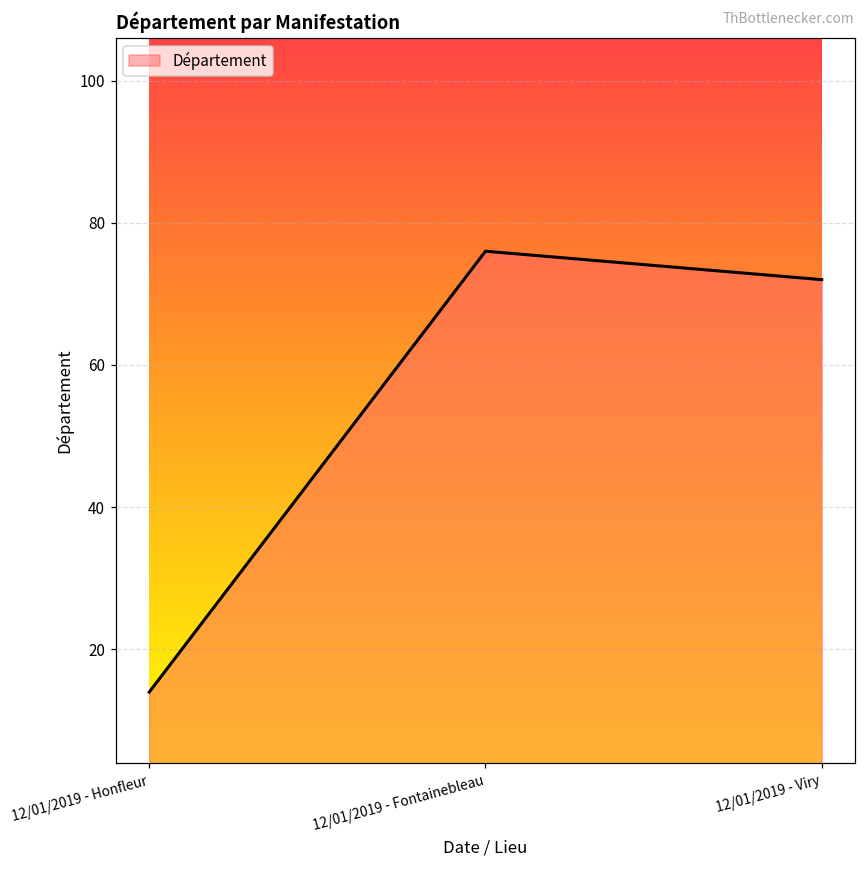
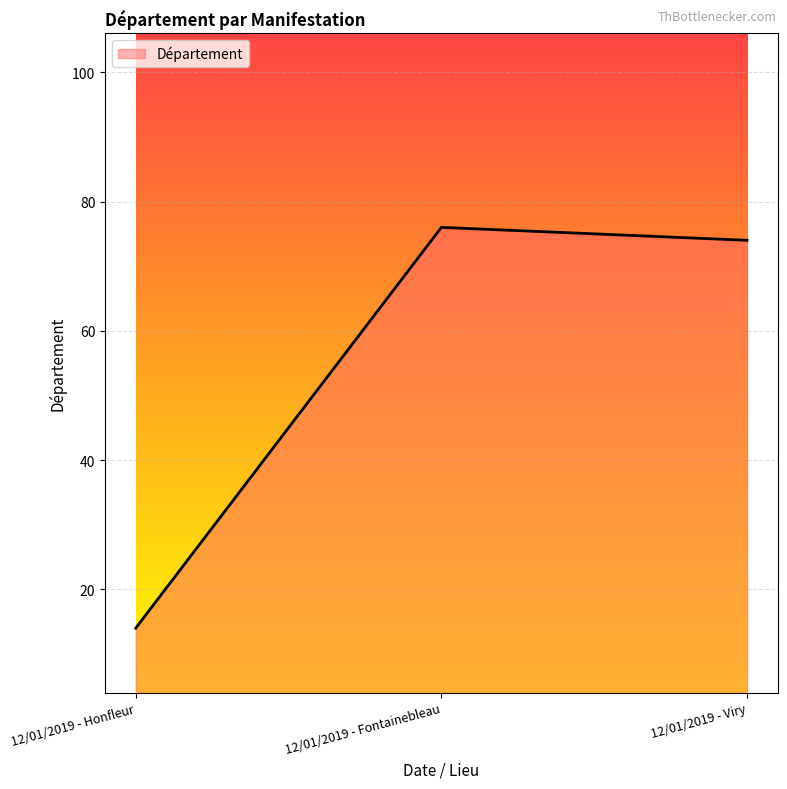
12/01/2019 - Viry: 72 -> 74
